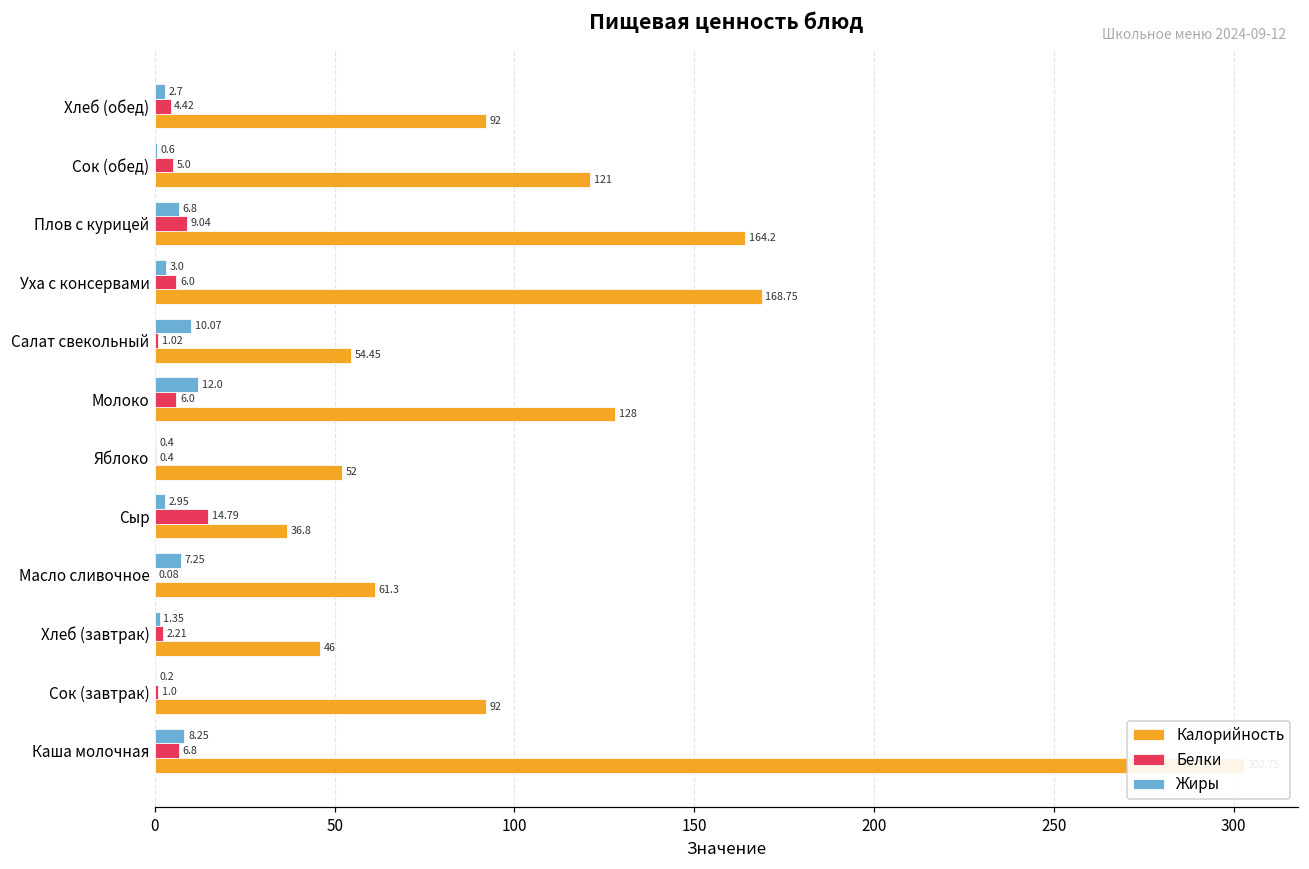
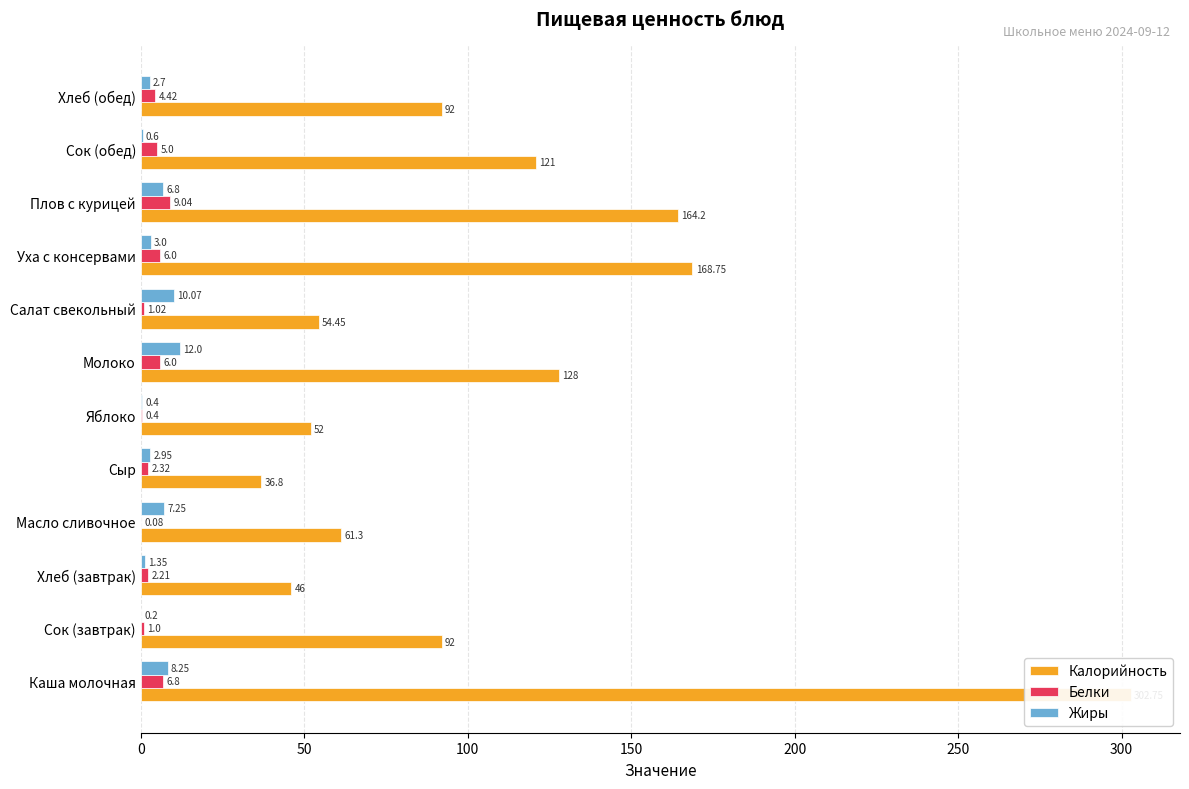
Белки, Сыр: 14.79 -> 2.32
